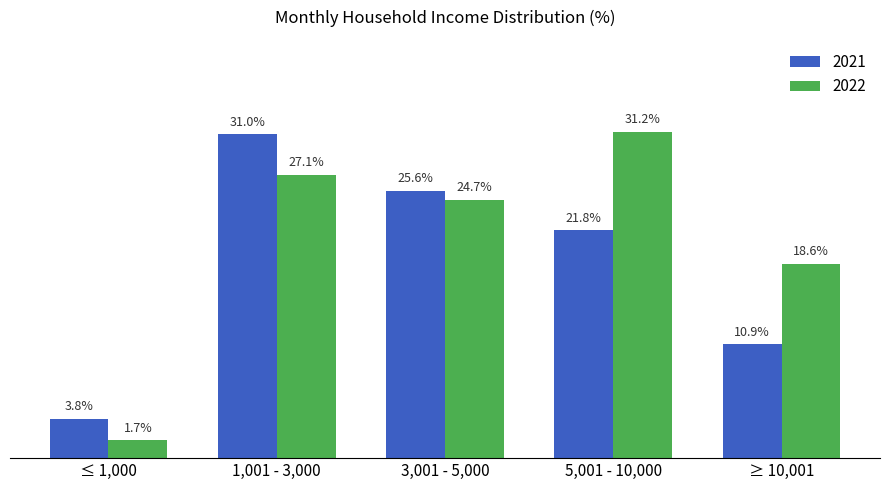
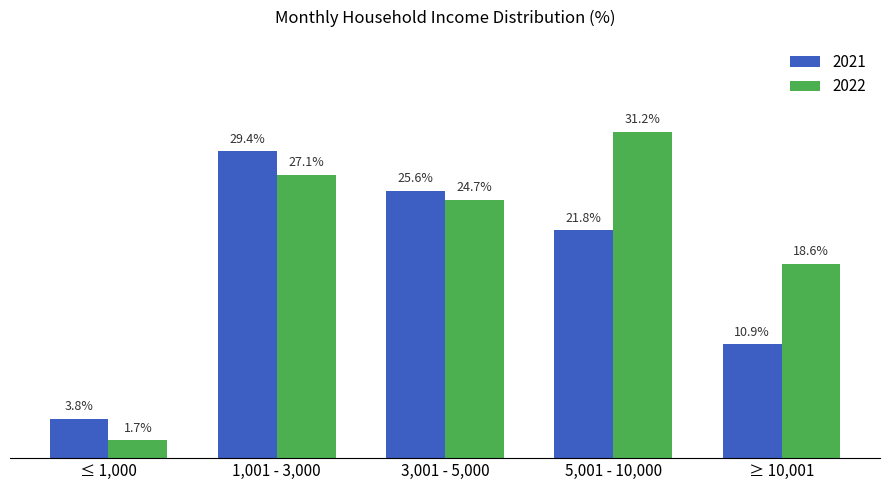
2021, 1,001 - 3,000: 31.0% -> 29.4%
